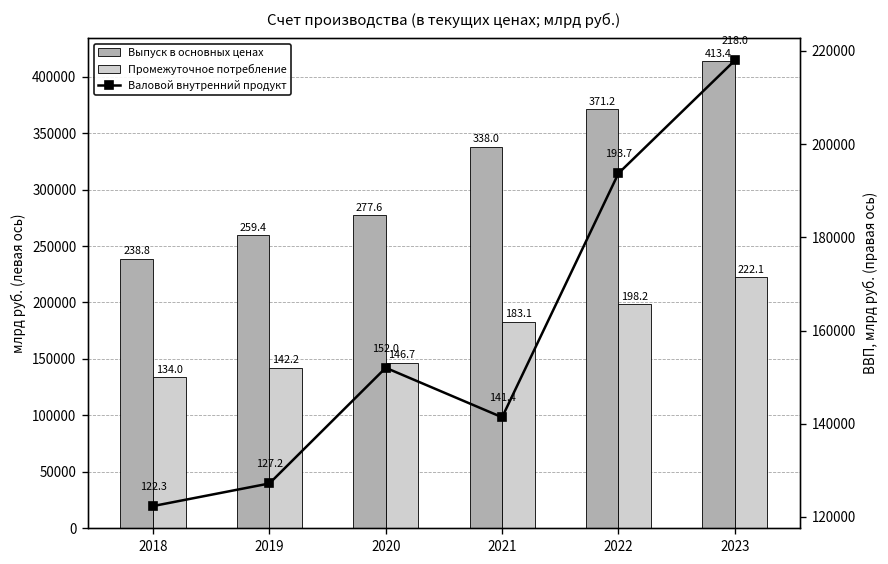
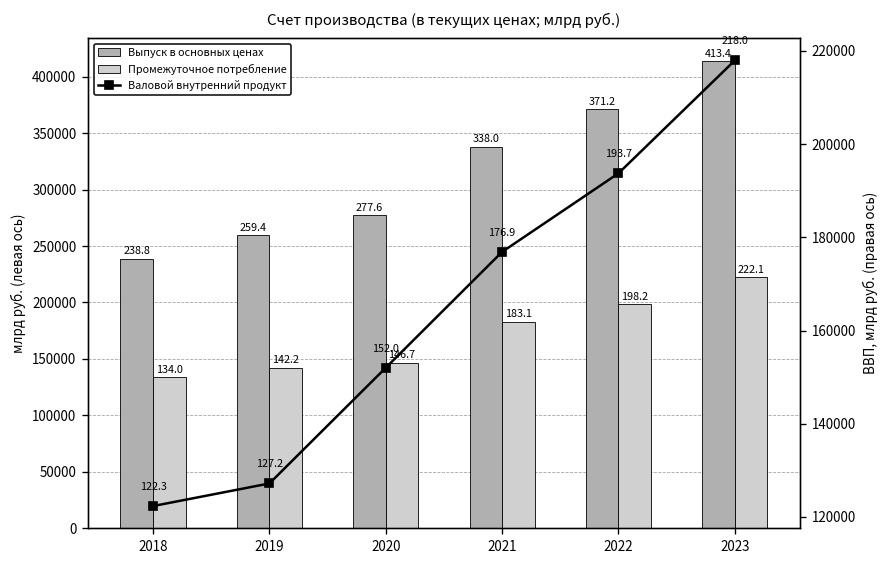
Валовой внутренний продукт, 2021: 141.4 -> 176.9
